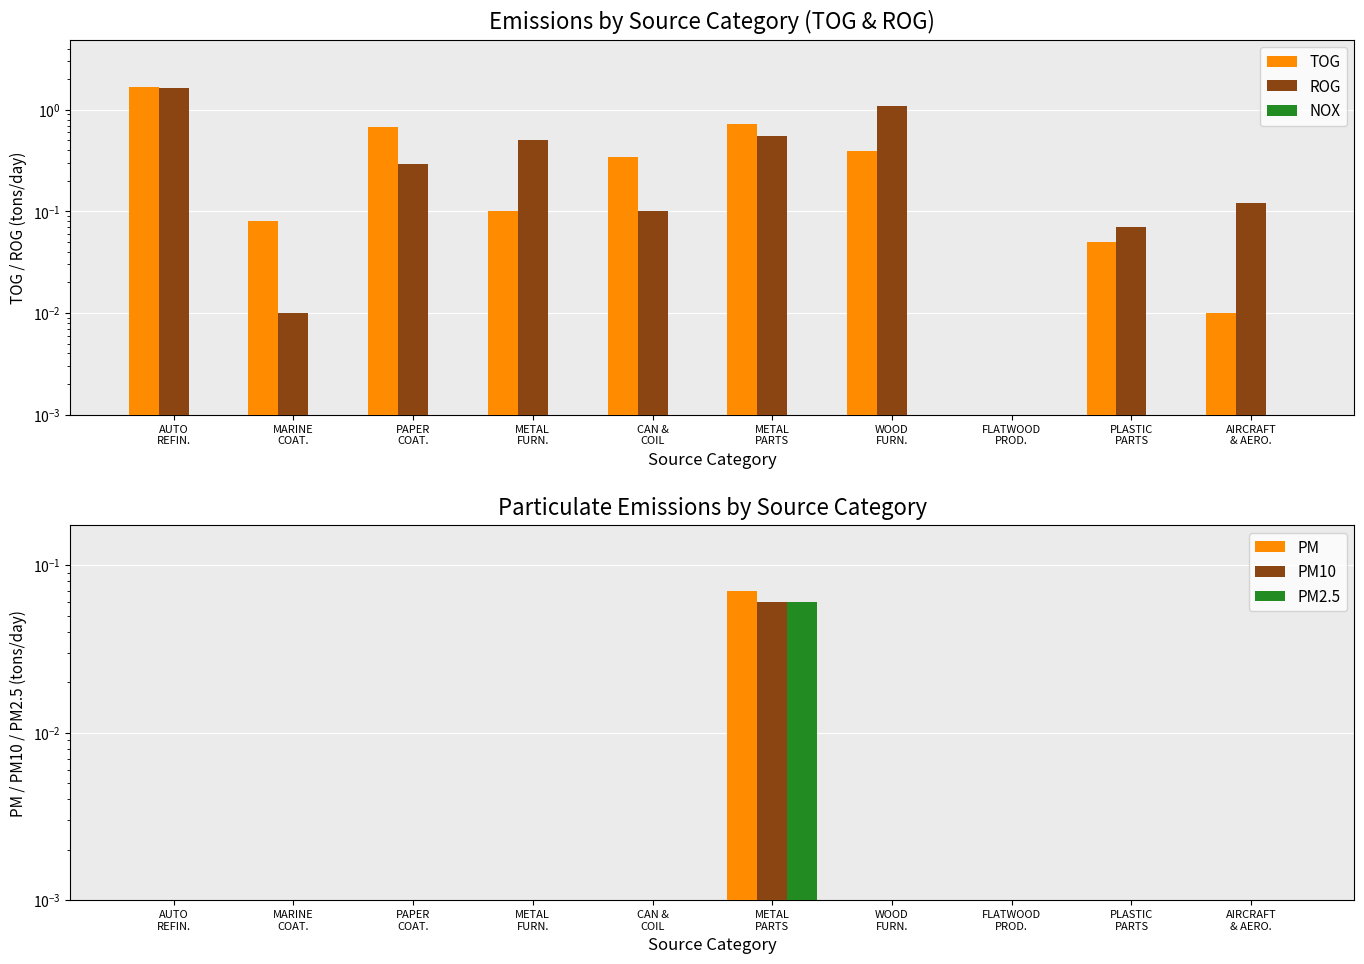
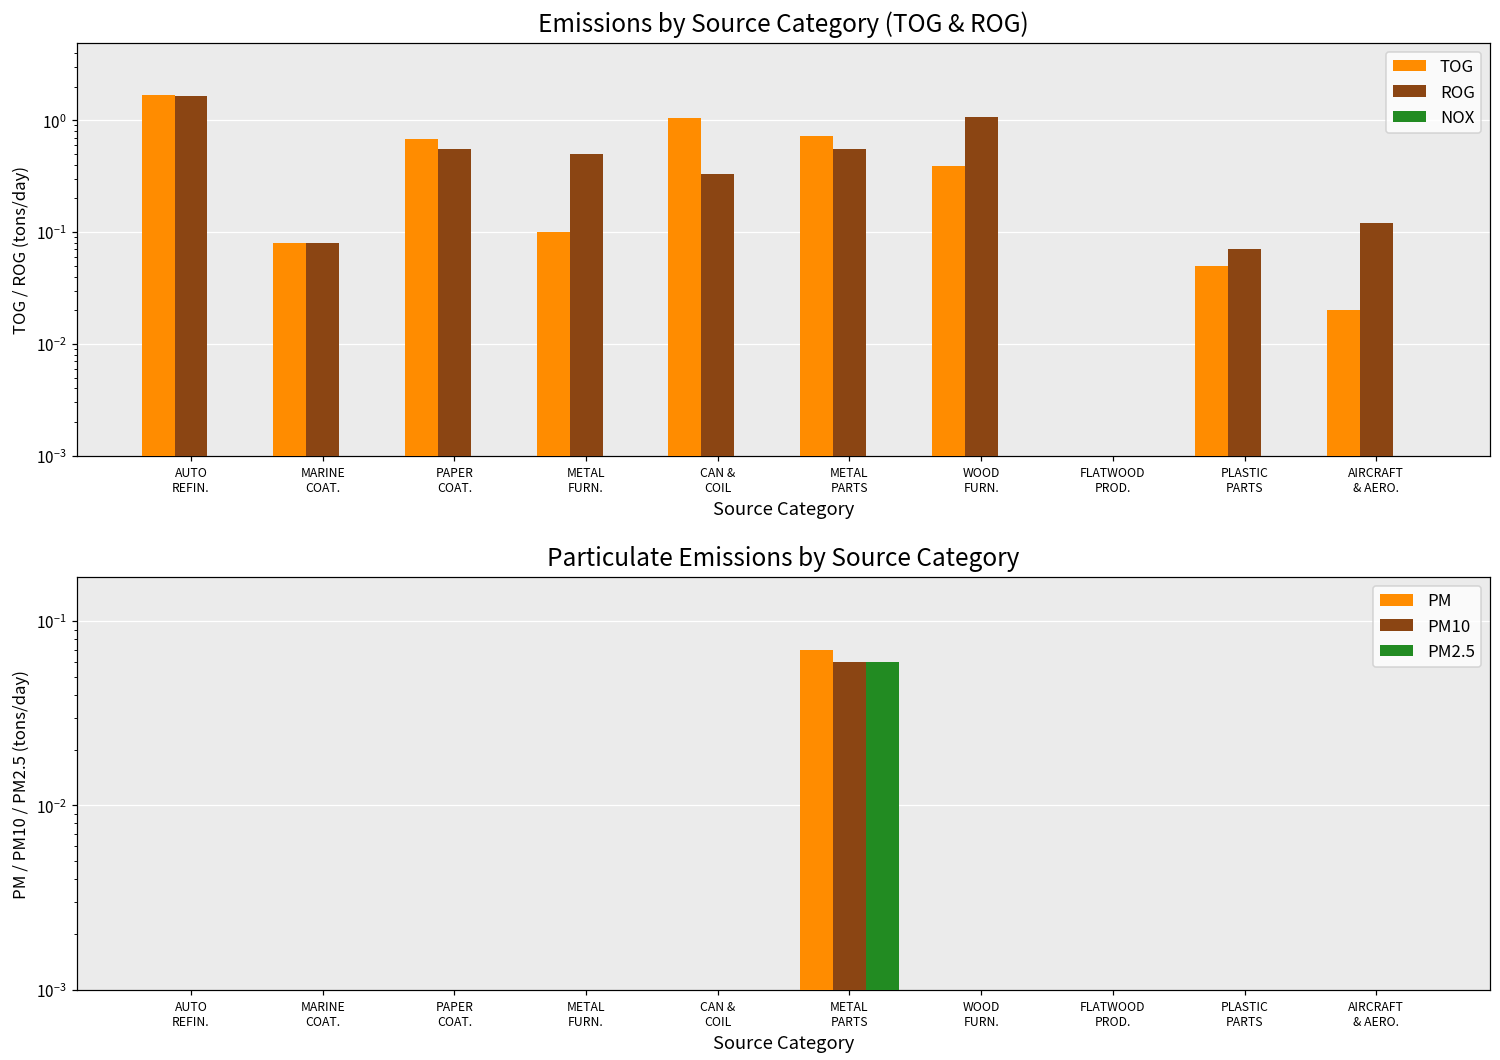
Emissions by Source Category (TOG & ROG), ROG, MARINE COAT.: 0.010 -> 0.08
Emissions by Source Category (TOG & ROG), ROG, PAPER COAT.: 0.29 -> 0.6
Emissions by Source Category (TOG & ROG), TOG, CAN & COIL: 0.34 -> 1.0
Emissions by Source Category (TOG & ROG), ROG, CAN & COIL: 0.10 -> 0.33
Emissions by Source Category (TOG & ROG), TOG, AIRCRAFT & AERO.: 0.010 -> 0.020
